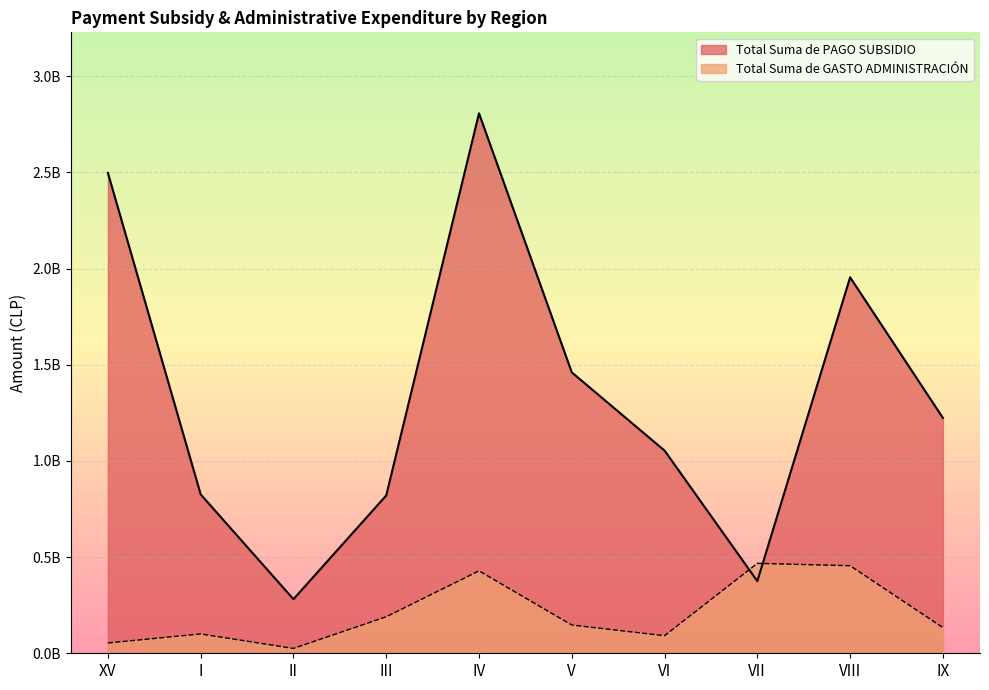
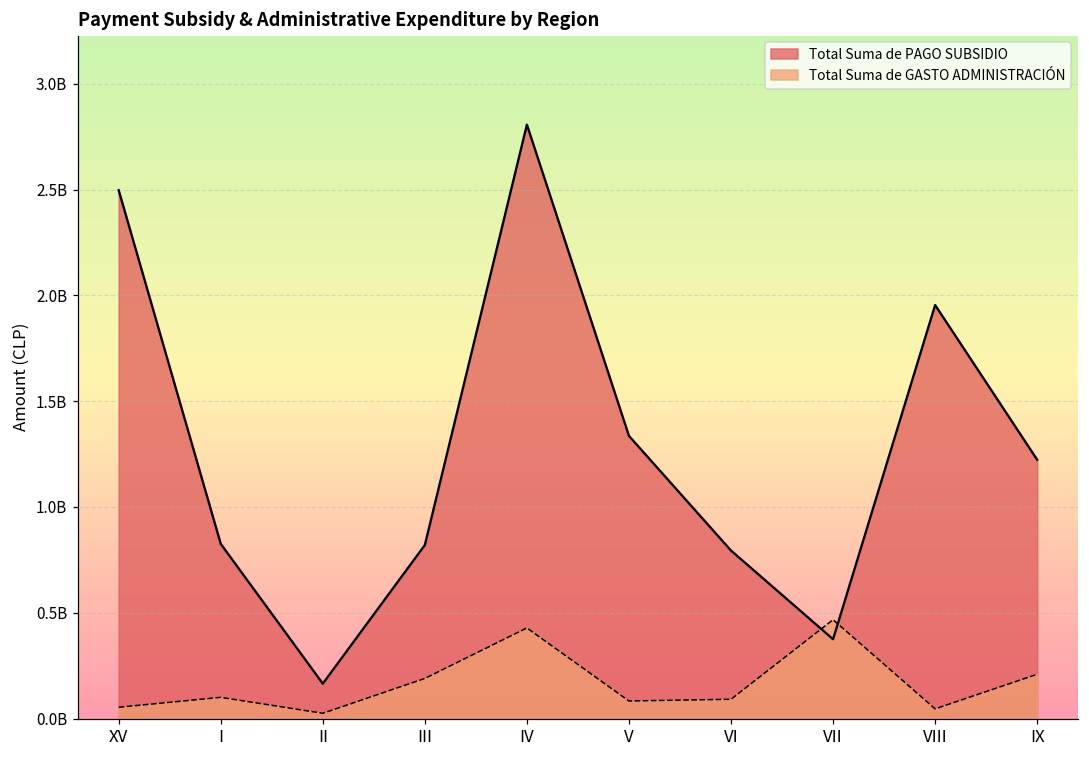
Total Suma de PAGO SUBSIDIO, II: 280000000 -> 170000000
Total Suma de PAGO SUBSIDIO, V: 1460000000 -> 1340000000
Total Suma de GASTO ADMINISTRACIÓN, V: 150000000 -> 80000000
Total Suma de PAGO SUBSIDIO, VI: 1050000000 -> 790000000
Total Suma de GASTO ADMINISTRACIÓN, VIII: 460000000 -> 50000000
Total Suma de GASTO ADMINISTRACIÓN, IX: 130000000 -> 210000000
